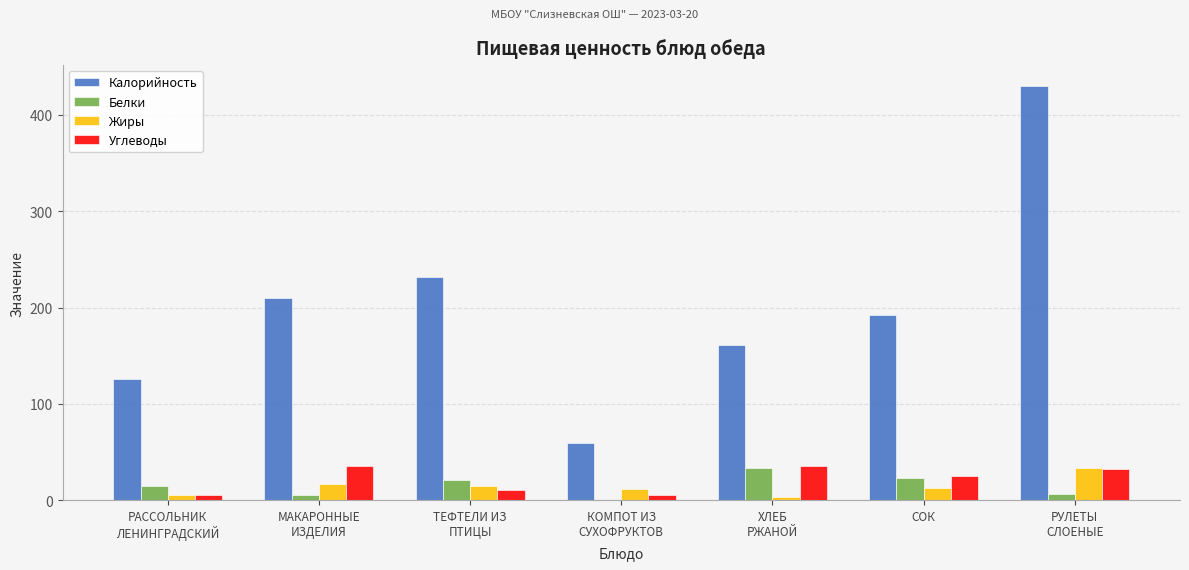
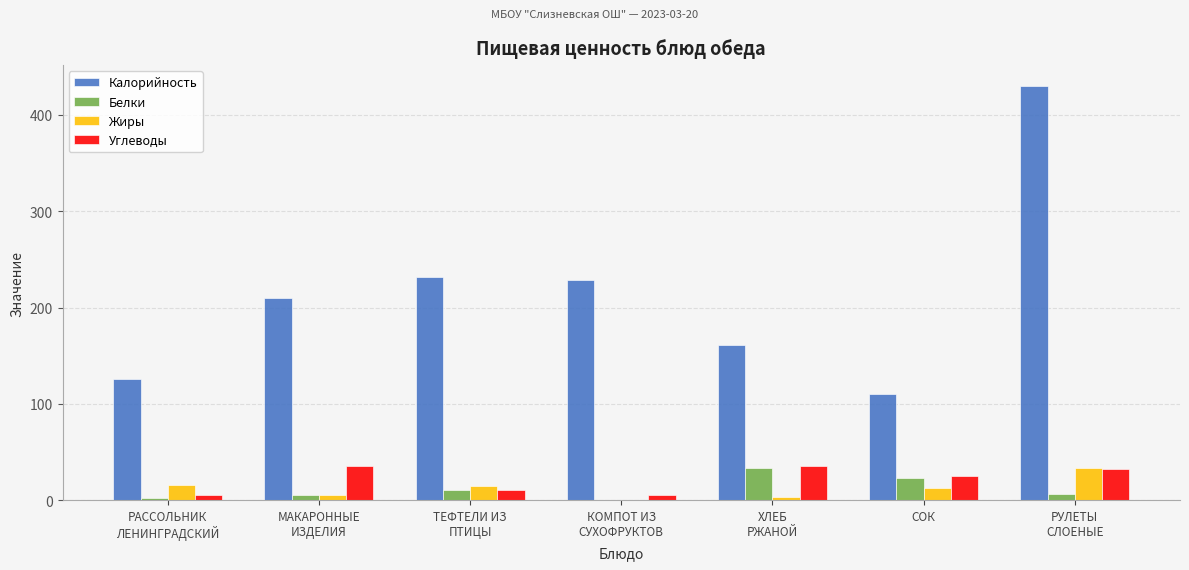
Белки, РАССОЛЬНИК ЛЕНИНГРАДСКИЙ: 20 -> 0
Жиры, РАССОЛЬНИК ЛЕНИНГРАДСКИЙ: 10 -> 20
Жиры, МАКАРОННЫЕ ИЗДЕЛИЯ: 20 -> 10
Белки, ТЕФТЕЛИ ИЗ ПТИЦЫ: 20 -> 10
Калорийность, КОМПОТ ИЗ СУХОФРУКТОВ: 60 -> 230
Жиры, КОМПОТ ИЗ СУХОФРУКТОВ: 10 -> 0
Калорийность, СОК: 190 -> 110
